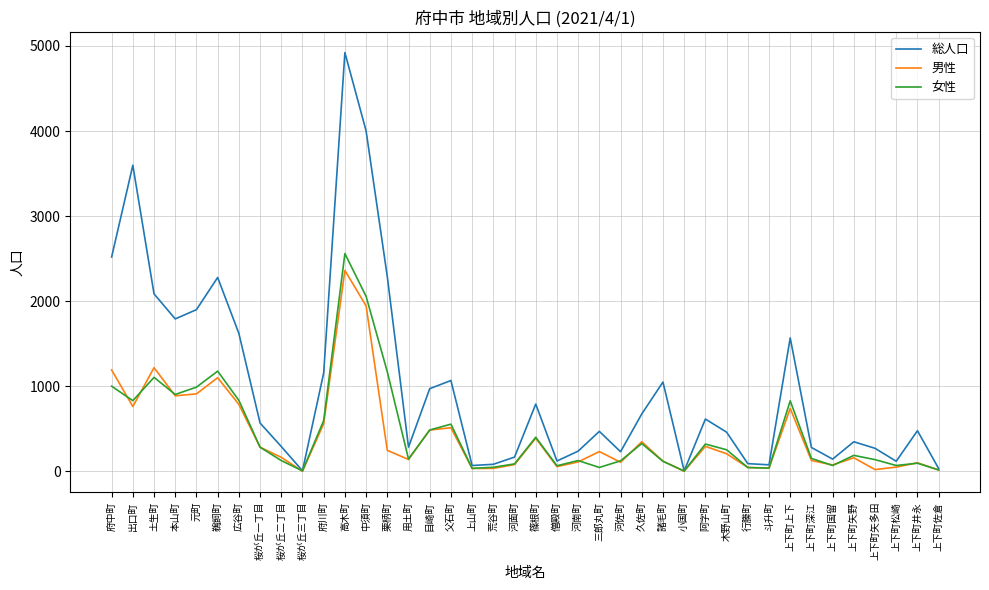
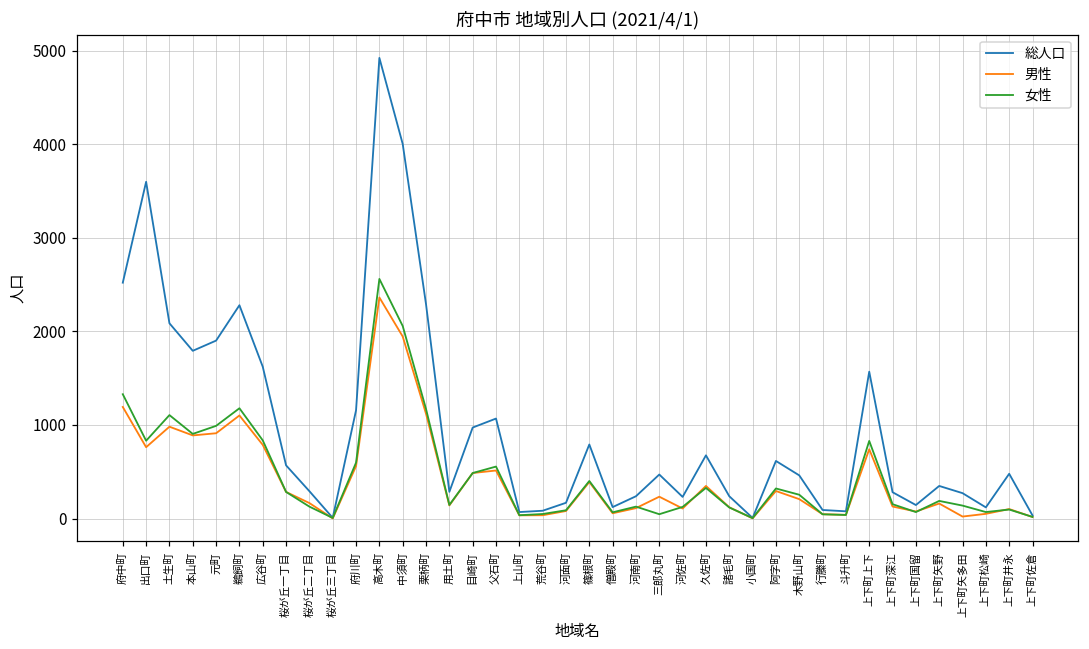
女性, 府中町: 1000 -> 1300
男性, 土生町: 1200 -> 1000
男性, 栗柄町: 200 -> 1100
総人口, 諸毛町: 1100 -> 200
